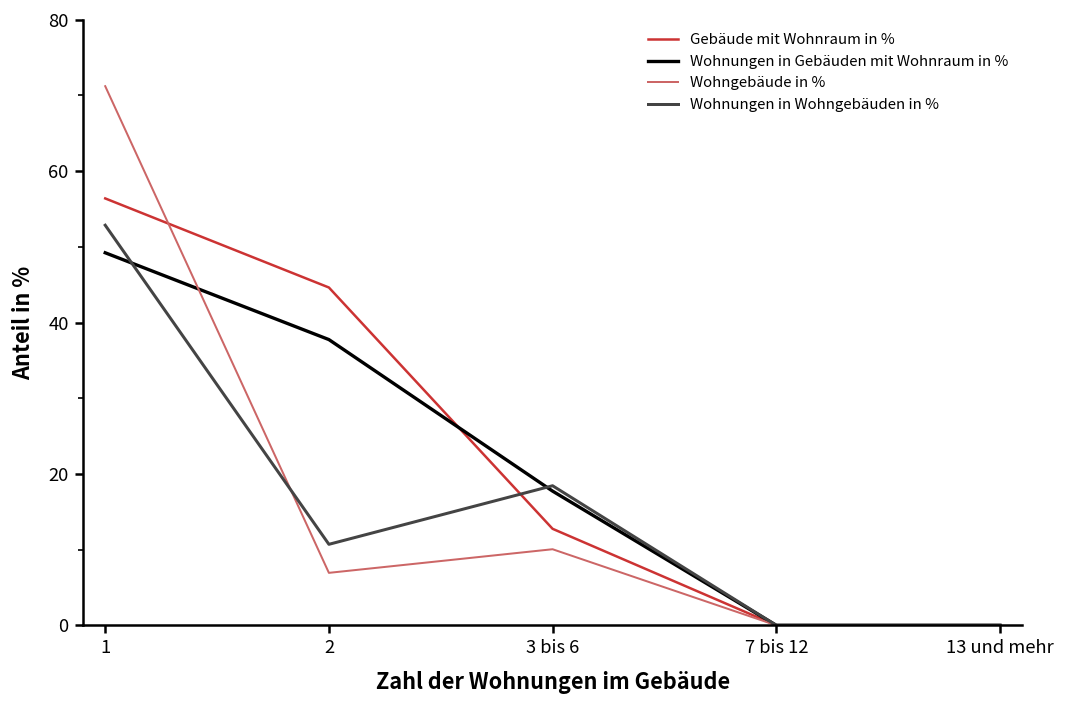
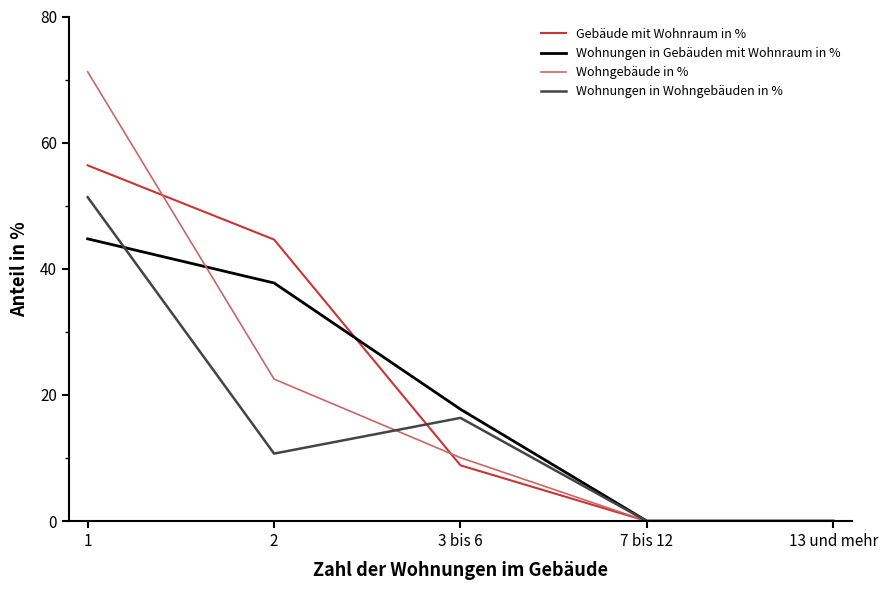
Wohnungen in Gebäuden mit Wohnraum in %, 1: 49 -> 45
Wohnungen in Wohngebäuden in %, 1: 53 -> 51
Wohngebäude in %, 2: 7 -> 23
Gebäude mit Wohnraum in %, 3 bis 6: 13 -> 9
Wohnungen in Wohngebäuden in %, 3 bis 6: 18 -> 16
